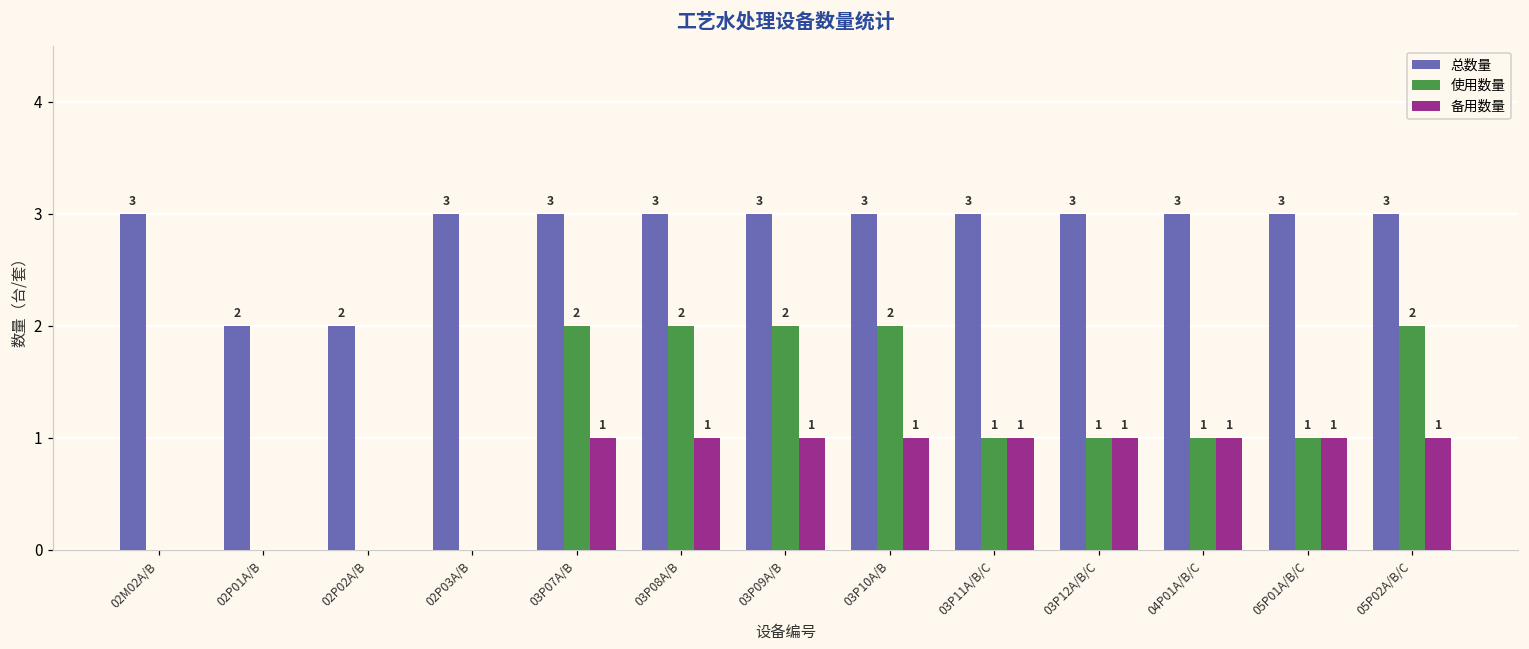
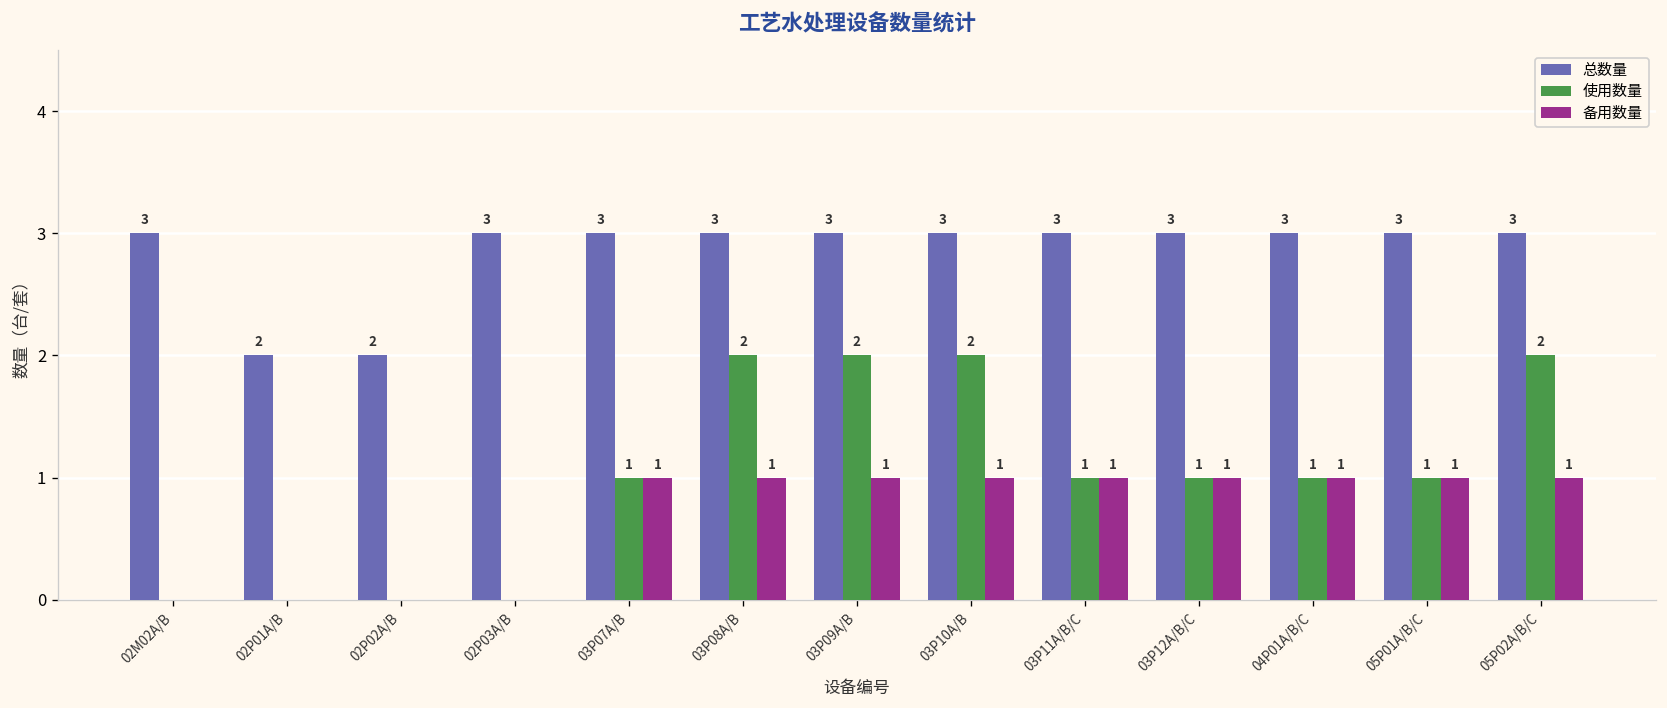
使用数量, 03P07A/B: 2 -> 1
